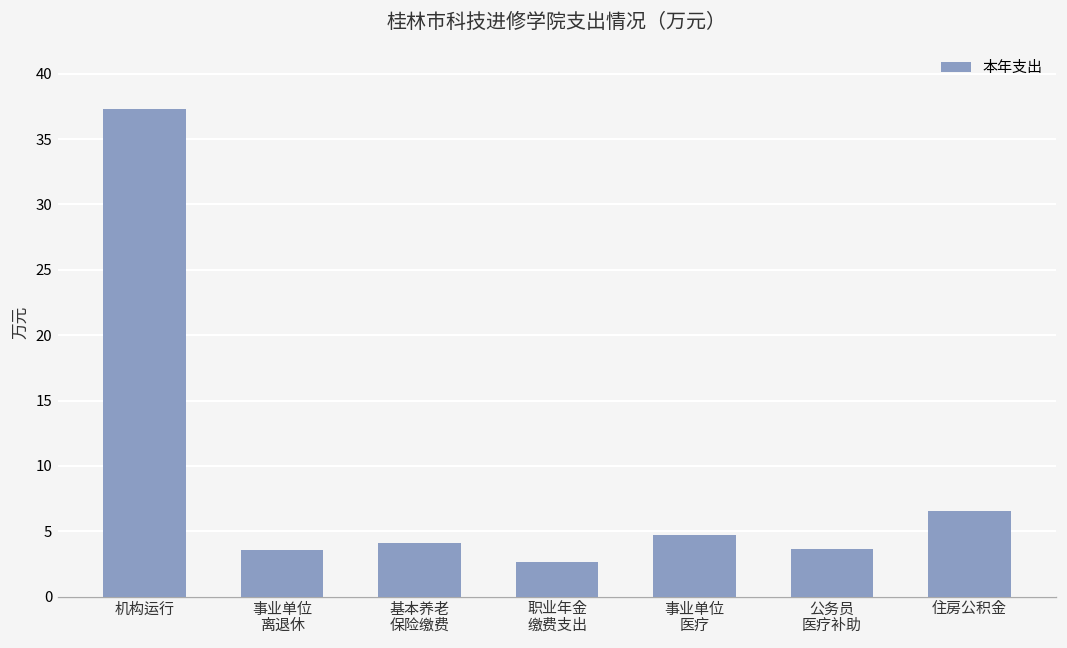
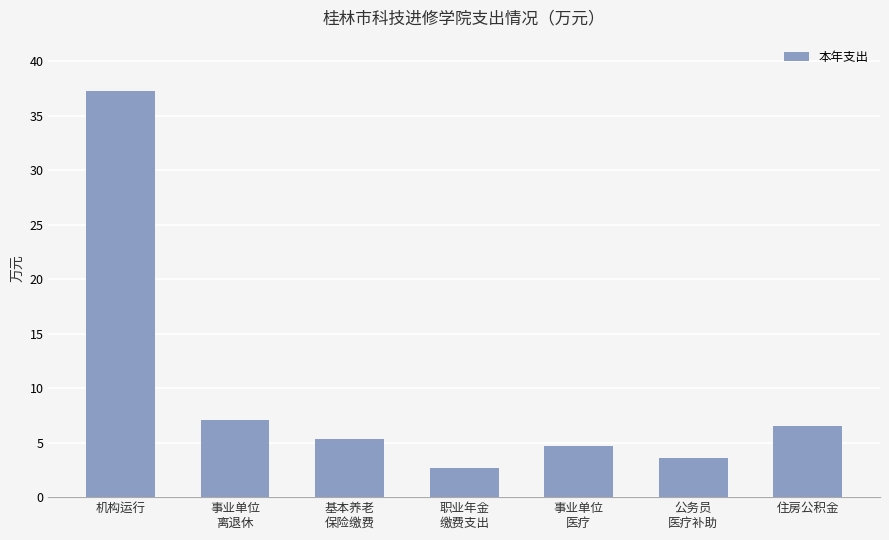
事业单位 离退休: 3.5 -> 7.1
基本养老 保险缴费: 4.1 -> 5.3
